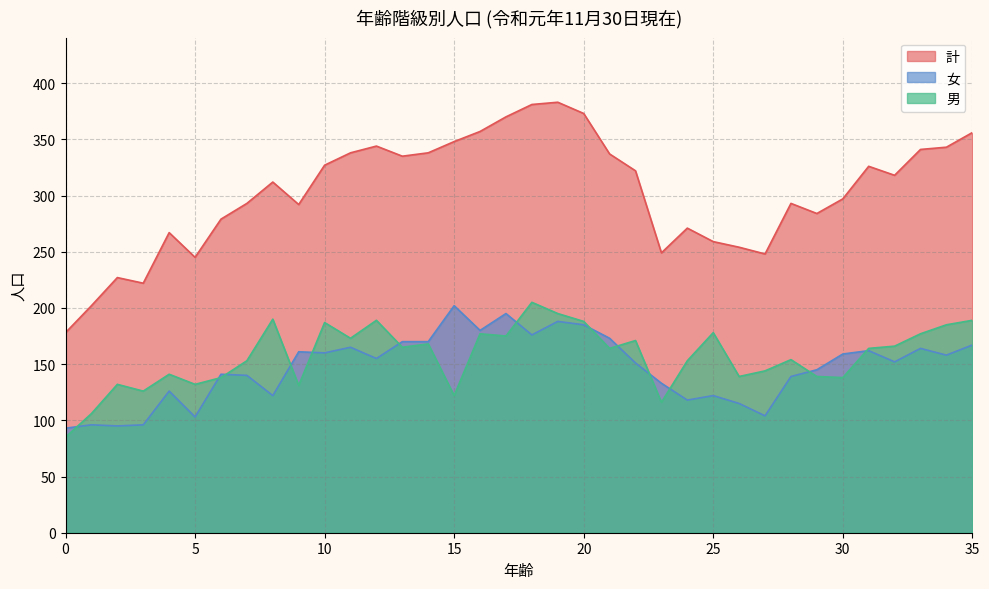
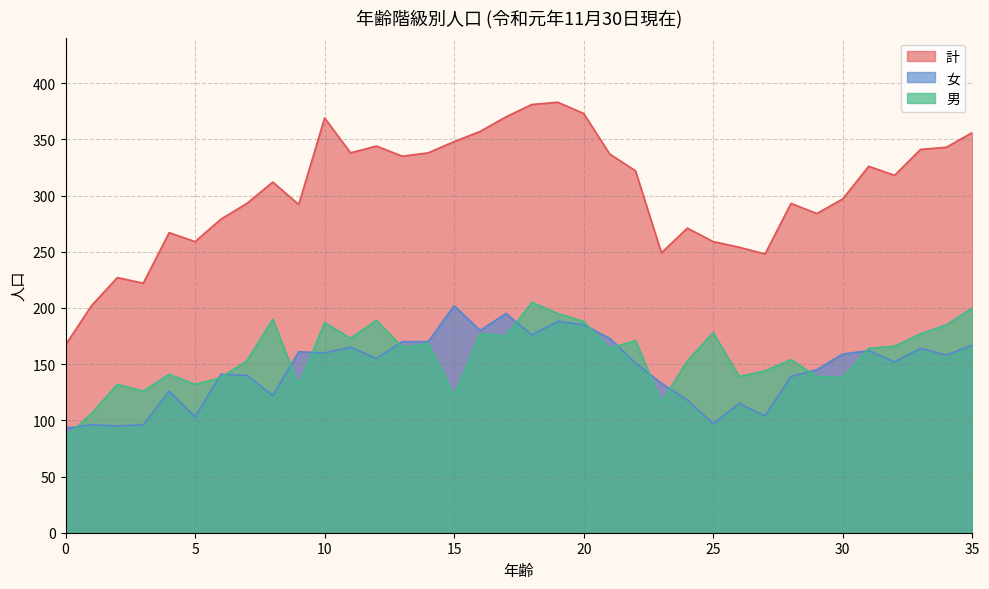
計, 0: 178 -> 167
計, 5: 245 -> 259
計, 10: 327 -> 369
女, 25: 122 -> 97
男, 35: 189 -> 200
